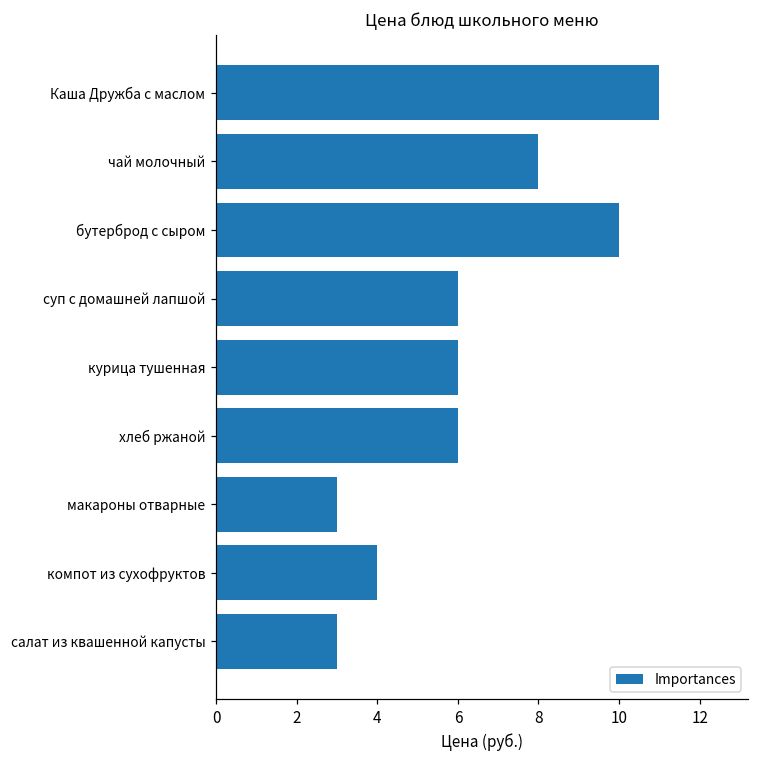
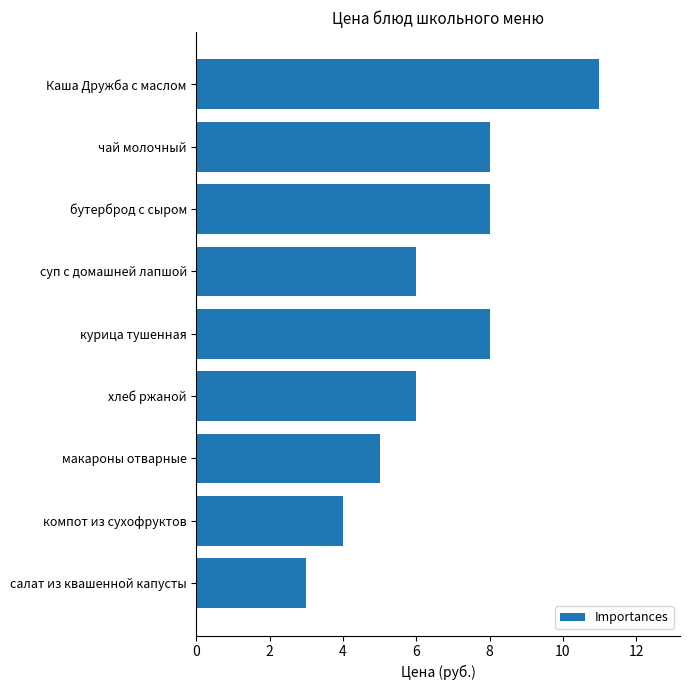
бутерброд с сыром: 10 -> 8
курица тушенная: 6 -> 8
макароны отварные: 3 -> 5
